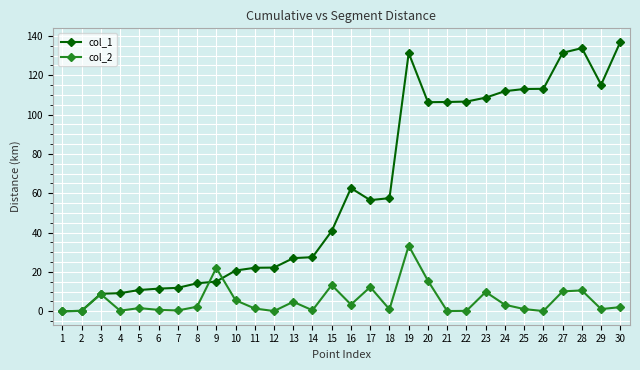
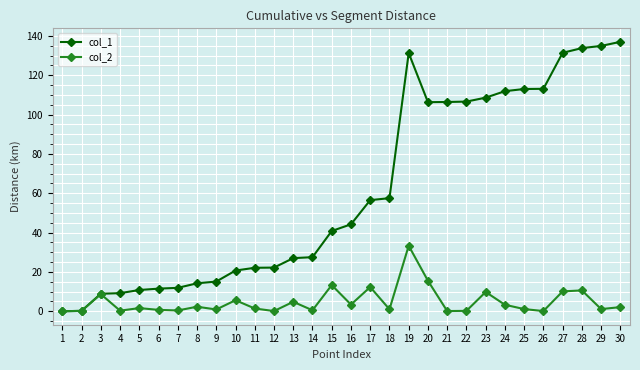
col_2, 9: 22 -> 1
col_1, 16: 63 -> 44
col_1, 29: 115 -> 135
